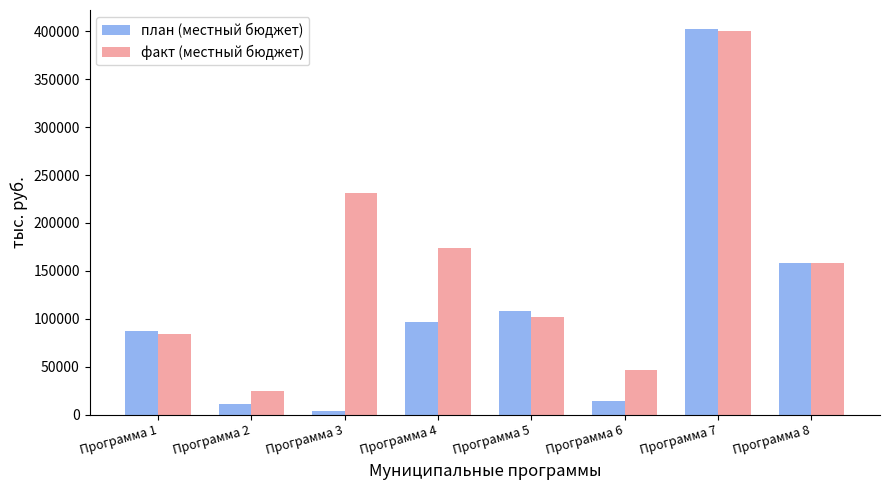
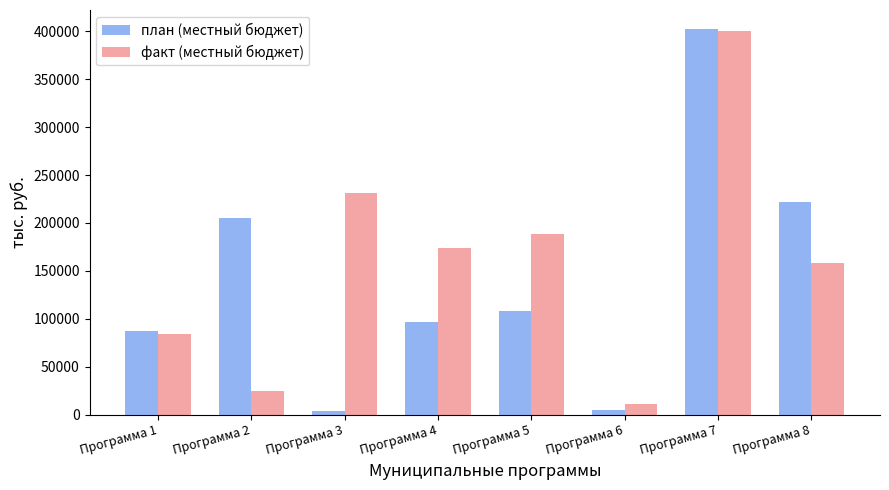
план (местный бюджет), Программа 2: 10000 -> 210000
факт (местный бюджет), Программа 5: 100000 -> 190000
план (местный бюджет), Программа 6: 14000 -> 5000
факт (местный бюджет), Программа 6: 50000 -> 10000
план (местный бюджет), Программа 8: 160000 -> 220000
